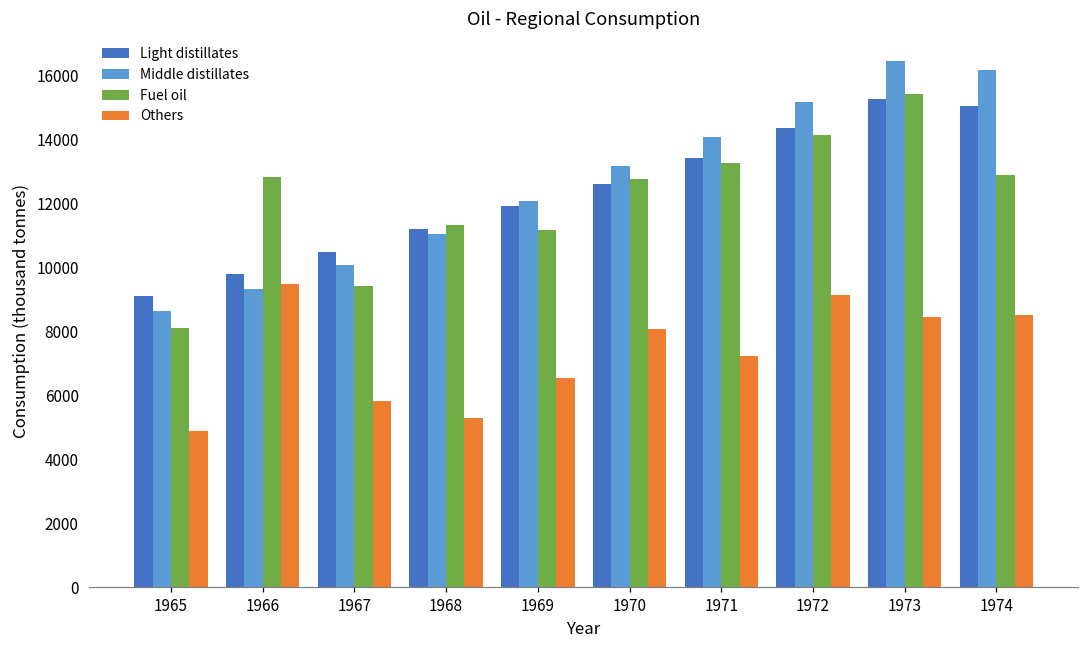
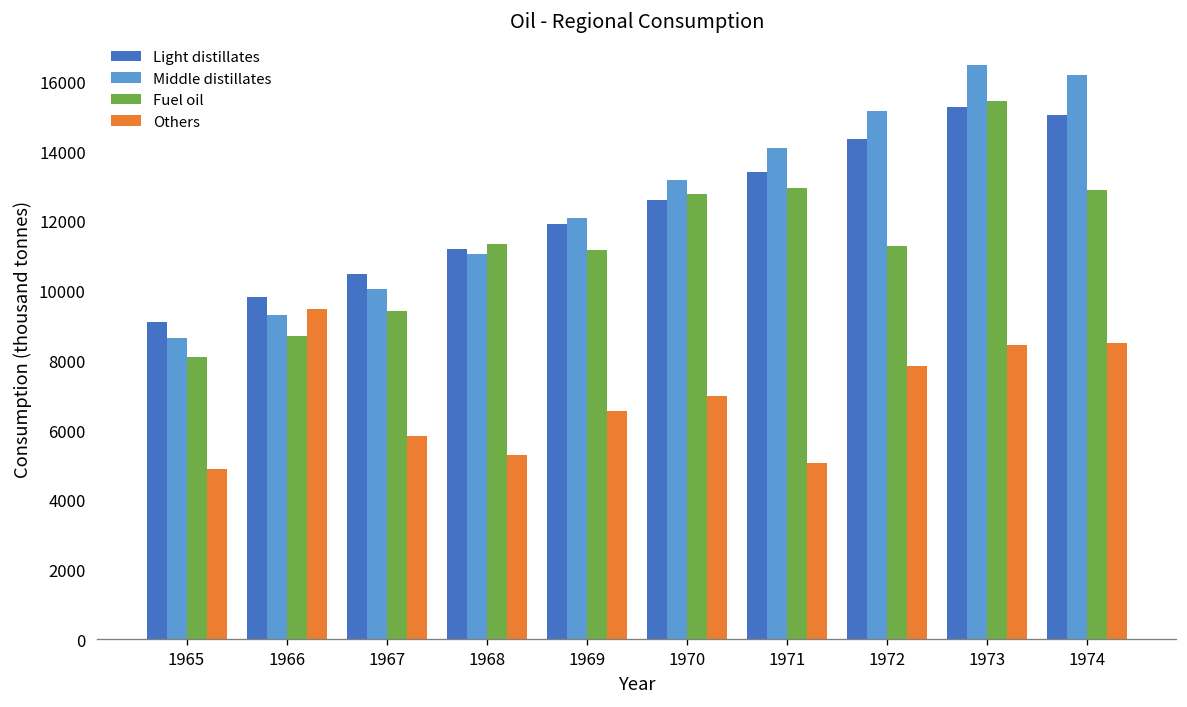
Fuel oil, 1966: 12800 -> 8700
Others, 1970: 8100 -> 7000
Fuel oil, 1971: 13300 -> 13000
Others, 1971: 7200 -> 5100
Fuel oil, 1972: 14100 -> 11300
Others, 1972: 9200 -> 7800
